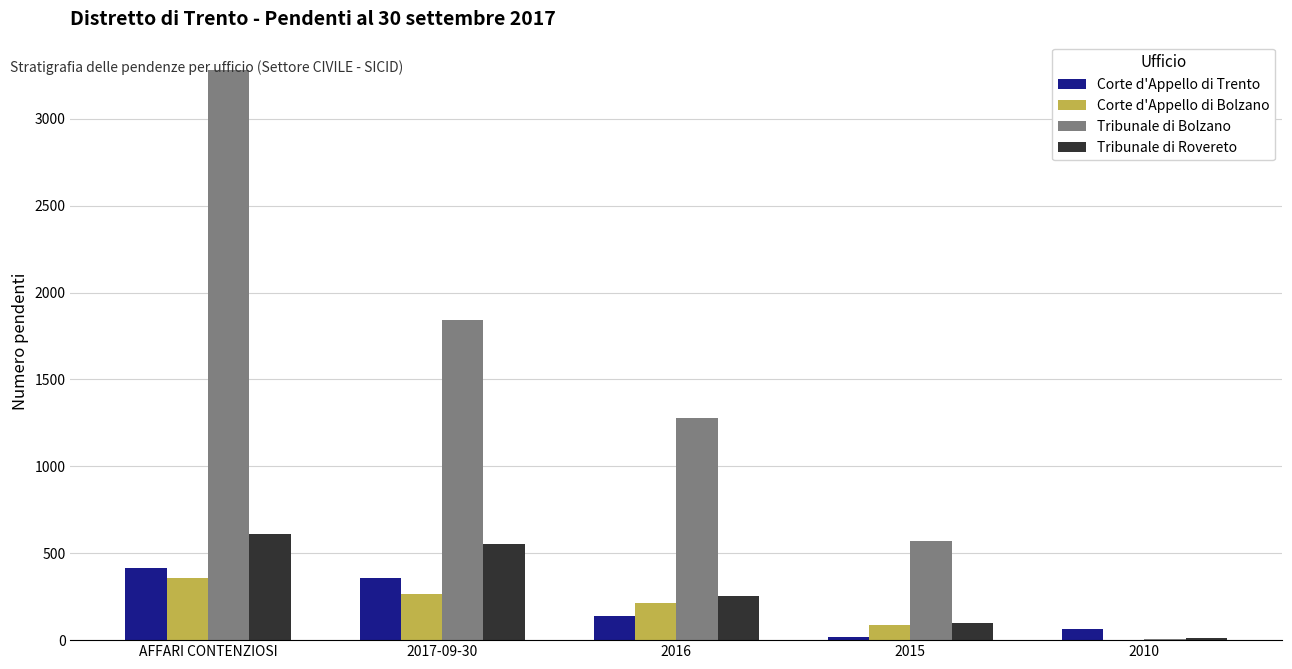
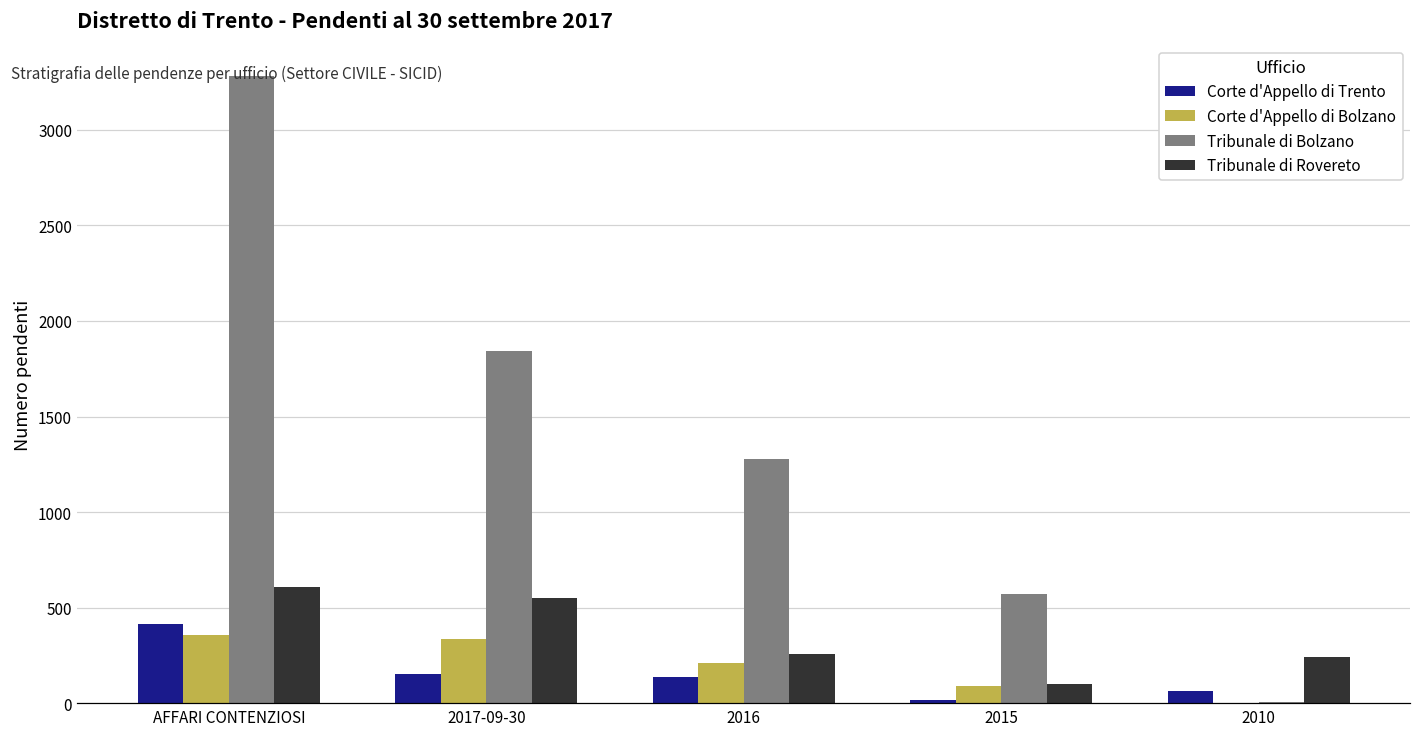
Corte d'Appello di Trento, 2017-09-30: 360 -> 150
Corte d'Appello di Bolzano, 2017-09-30: 270 -> 330
Tribunale di Rovereto, 2010: 10 -> 240
